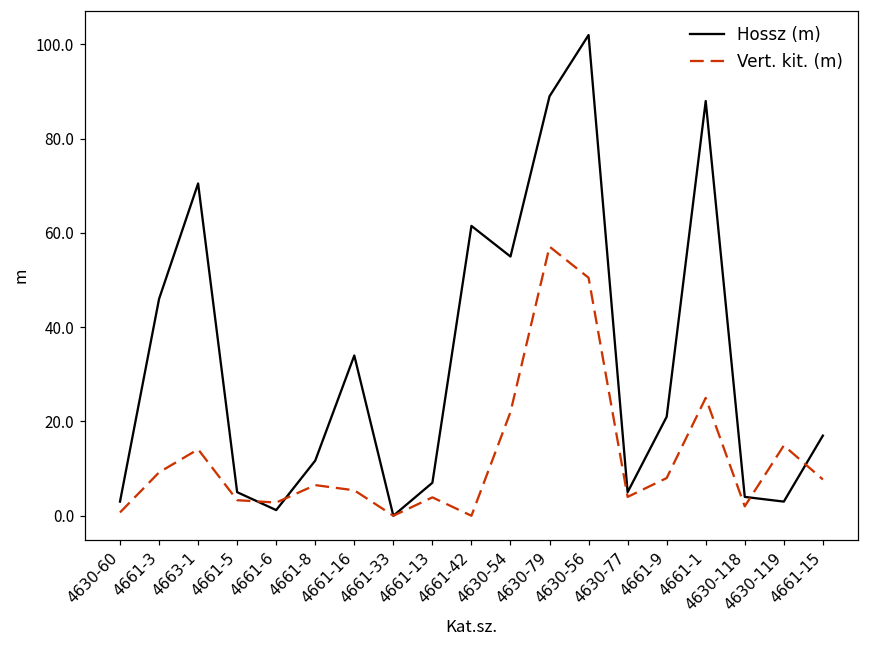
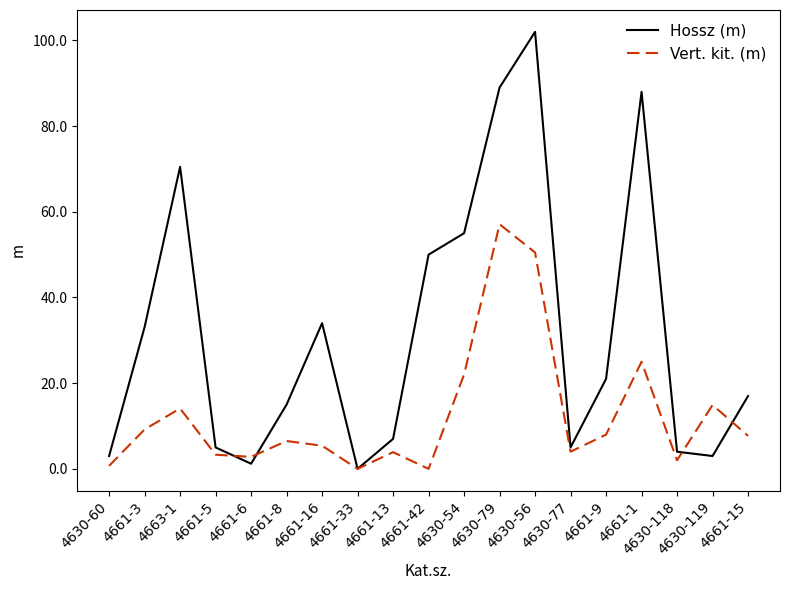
Hossz (m), 4661-3: 46 -> 33
Hossz (m), 4661-8: 12 -> 15
Hossz (m), 4661-42: 62 -> 50
